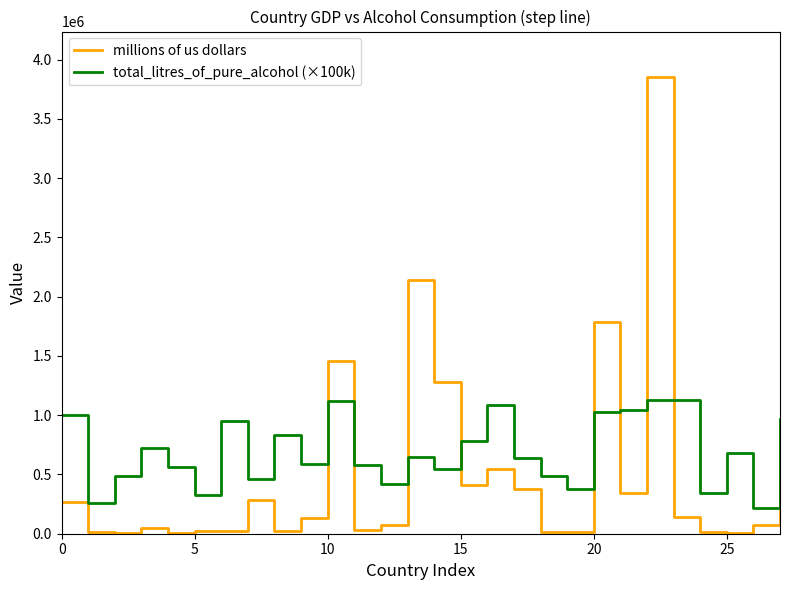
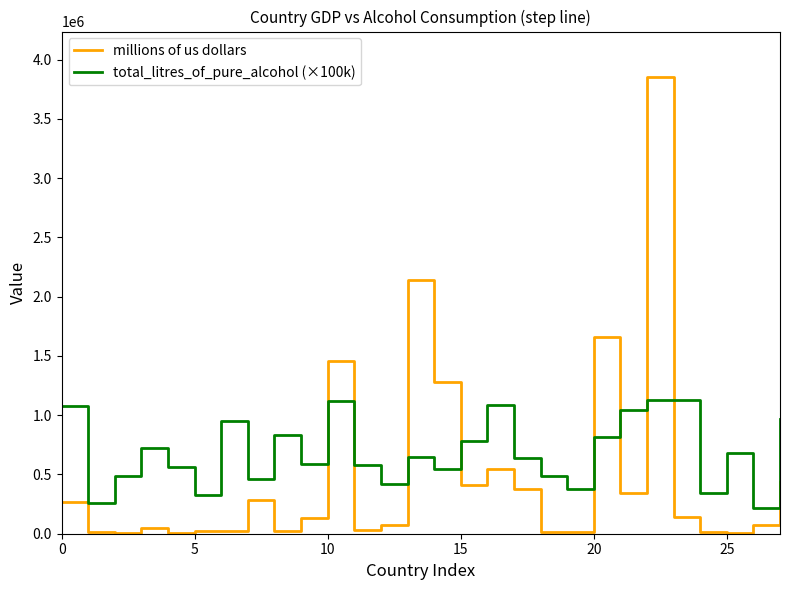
total_litres_of_pure_alcohol (×100k), 0: 1000000 -> 1080000
millions of us dollars, 20: 1790000 -> 1660000
total_litres_of_pure_alcohol (×100k), 20: 1030000 -> 820000
